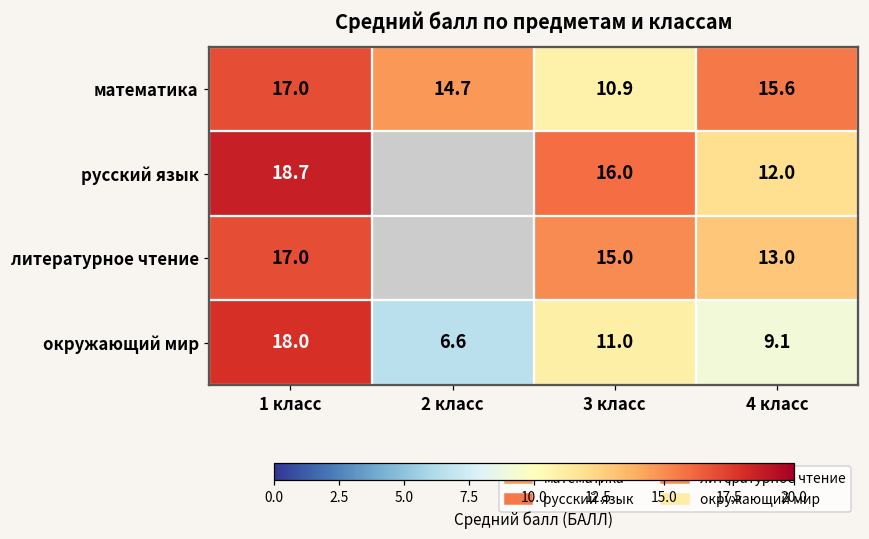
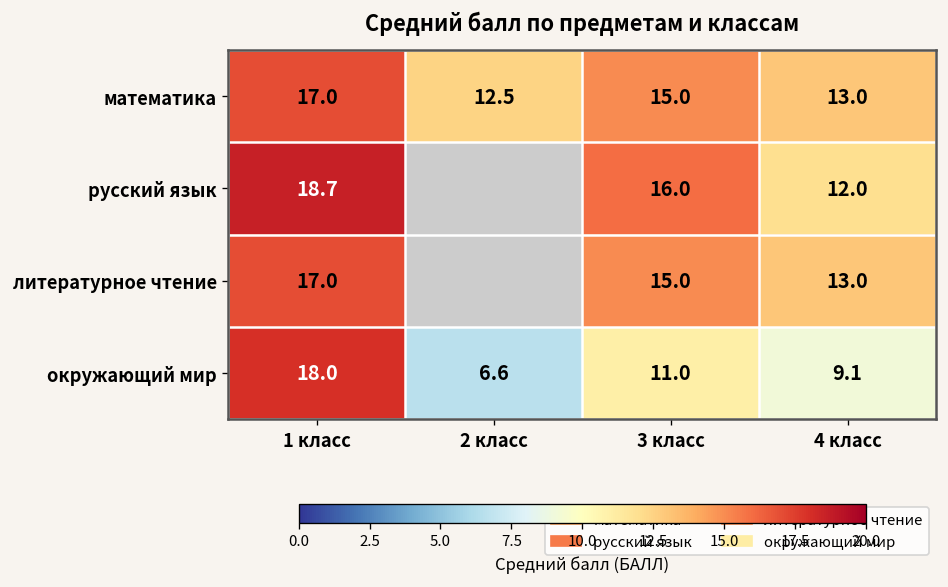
математика, 2 класс: 14.7 -> 12.5
математика, 3 класс: 10.9 -> 15.0
математика, 4 класс: 15.6 -> 13.0
